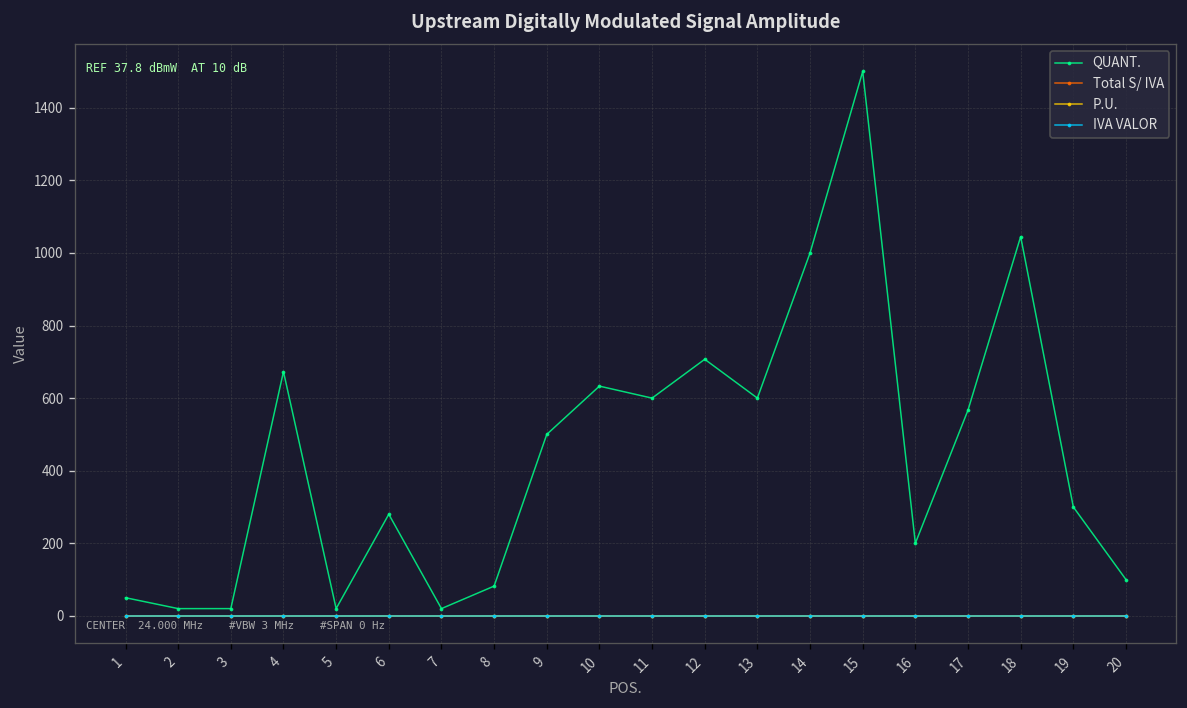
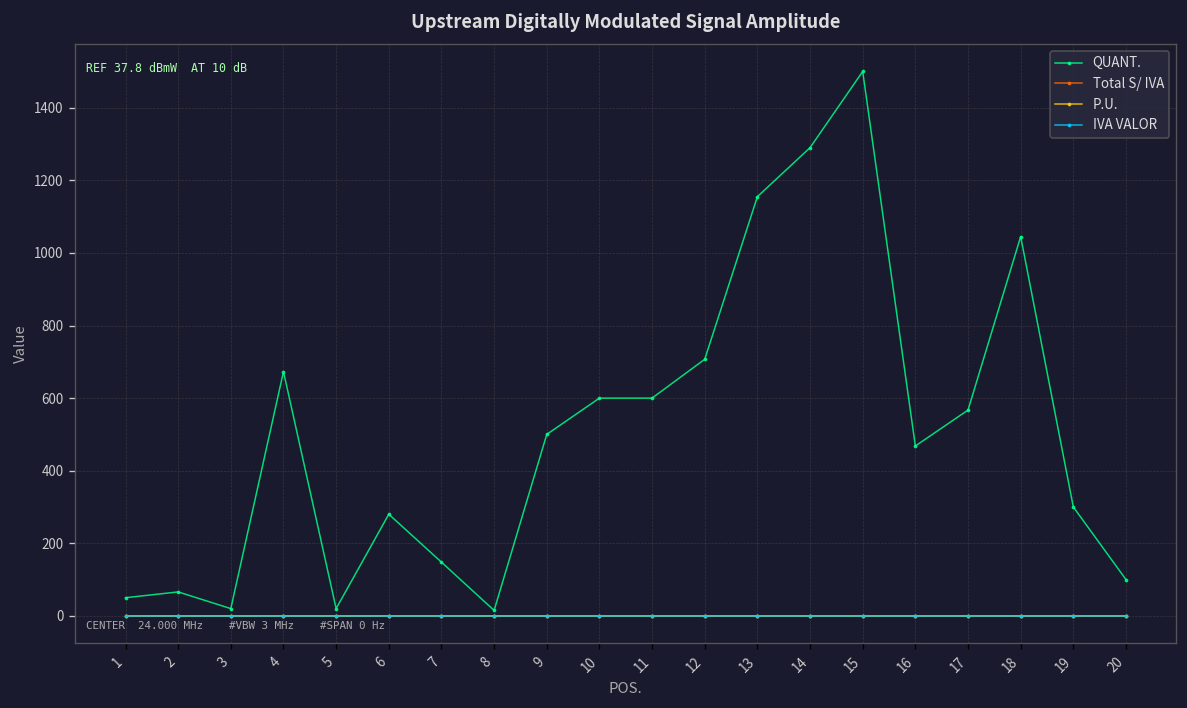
QUANT., 2: 20 -> 70
QUANT., 7: 20 -> 150
QUANT., 8: 80 -> 20
QUANT., 10: 630 -> 600
QUANT., 13: 600 -> 1160
QUANT., 14: 1000 -> 1290
QUANT., 16: 200 -> 470
